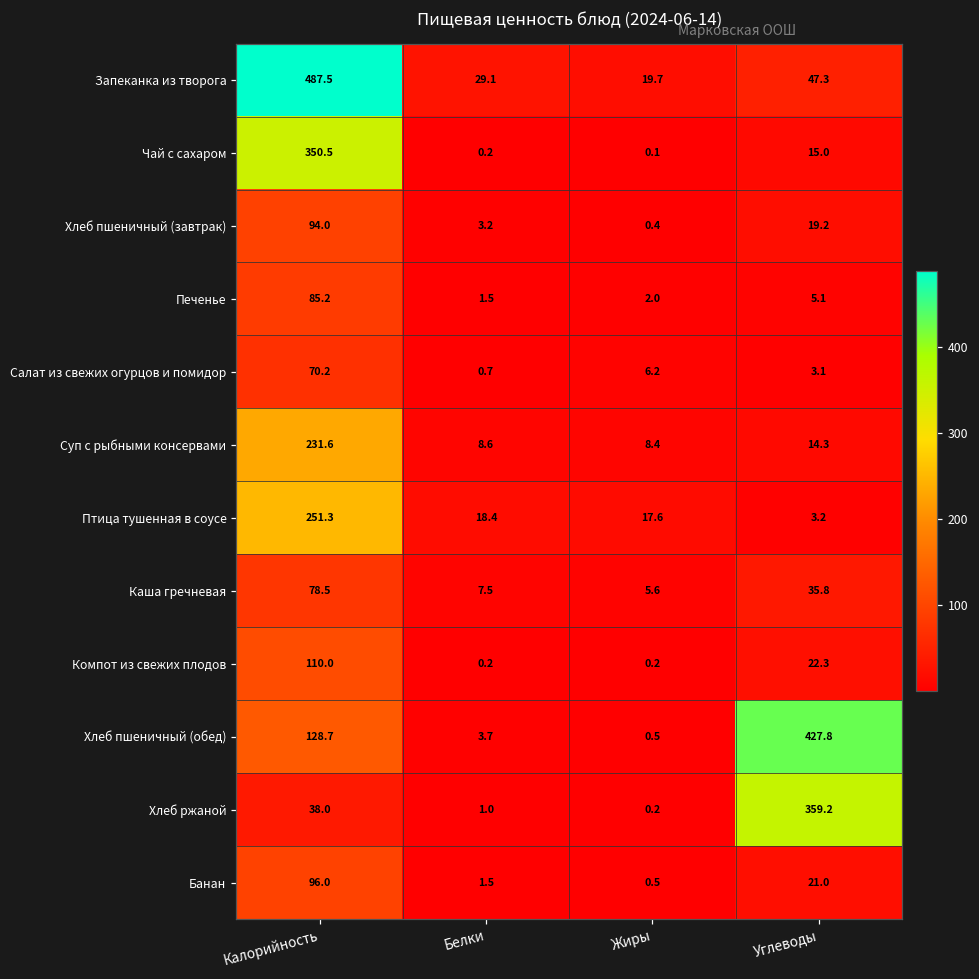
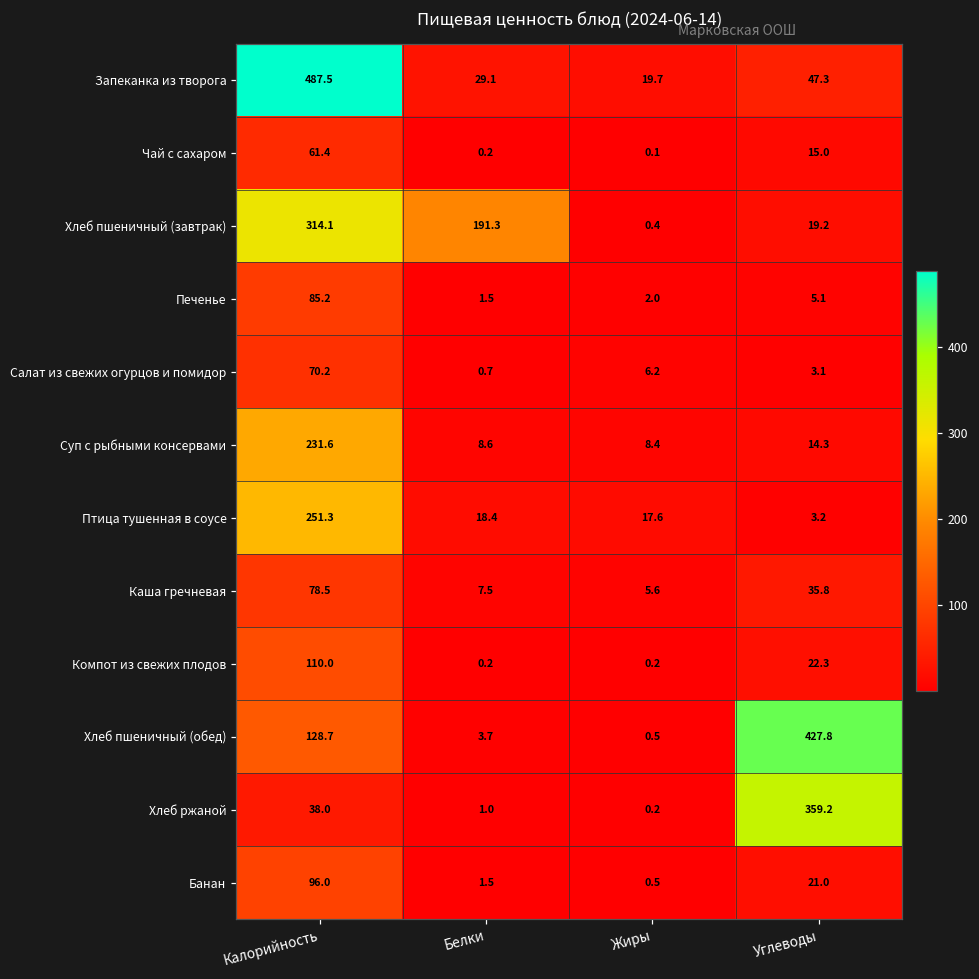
Чай с сахаром, Калорийность: 350.5 -> 61.4
Хлеб пшеничный (завтрак), Калорийность: 94.0 -> 314.1
Хлеб пшеничный (завтрак), Белки: 3.2 -> 191.3
